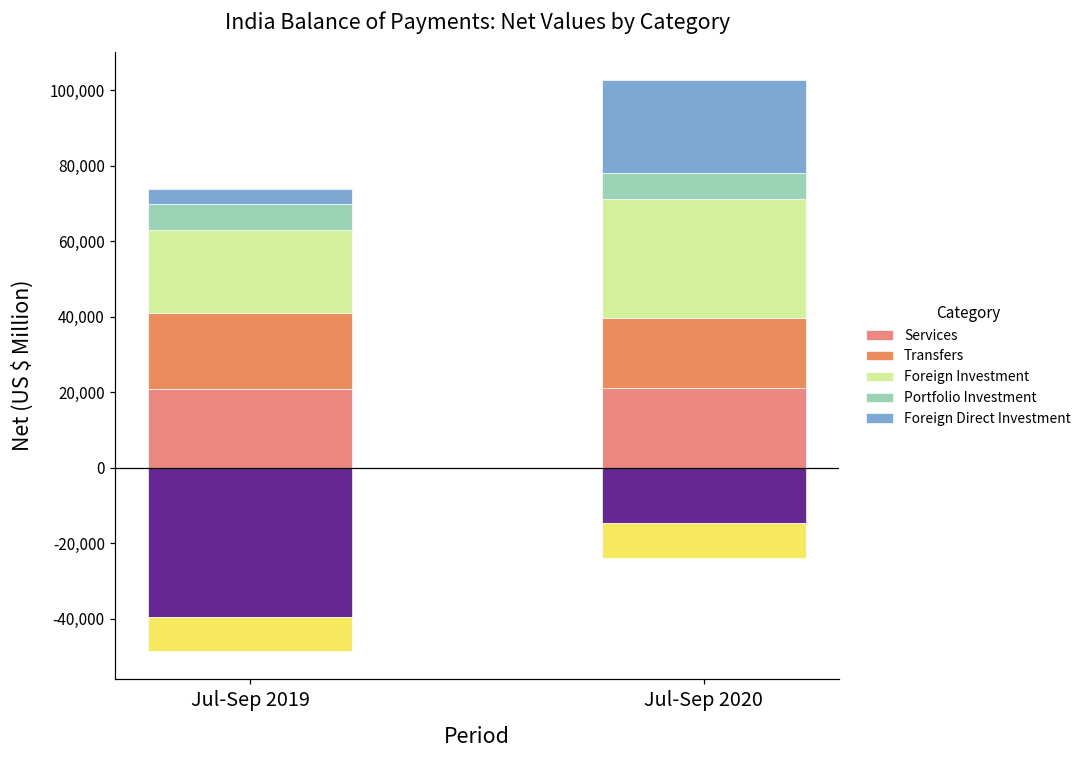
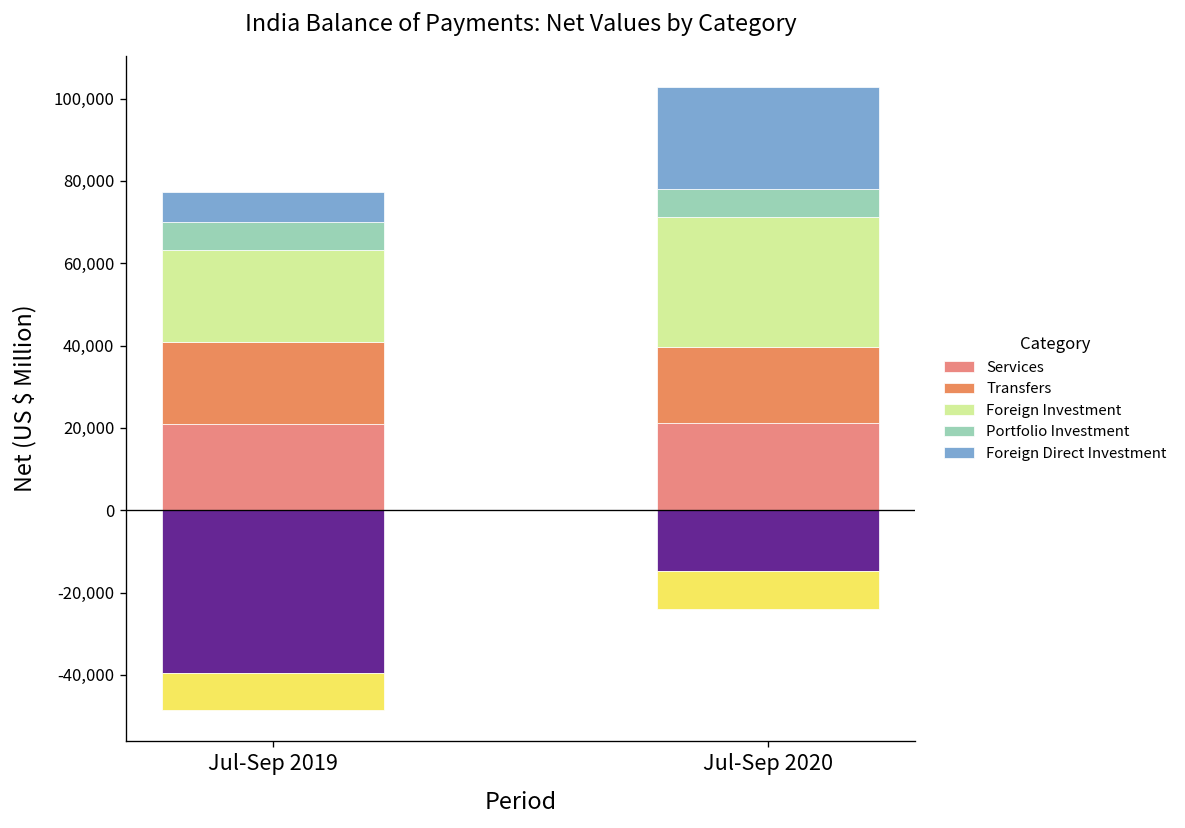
Foreign Direct Investment, Jul-Sep 2019: 4,000 -> 7,000
